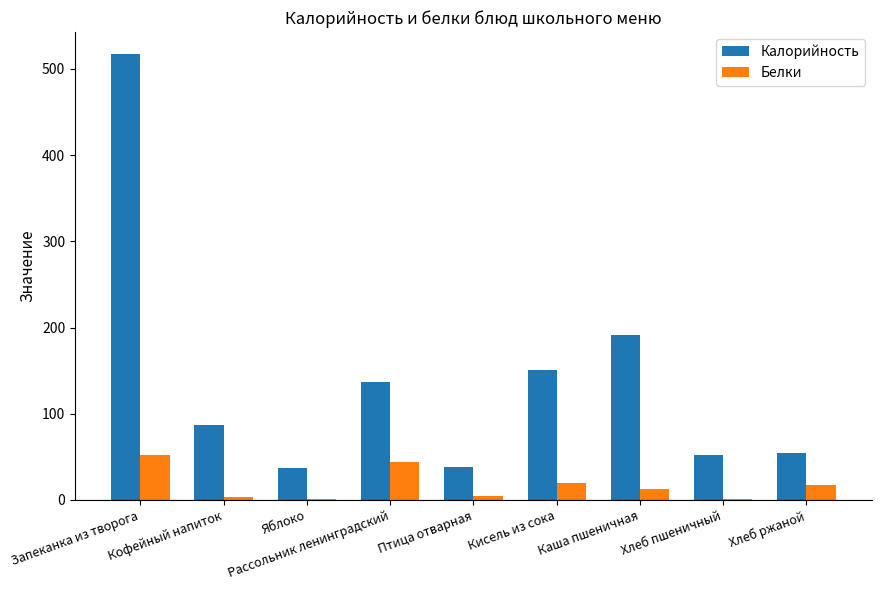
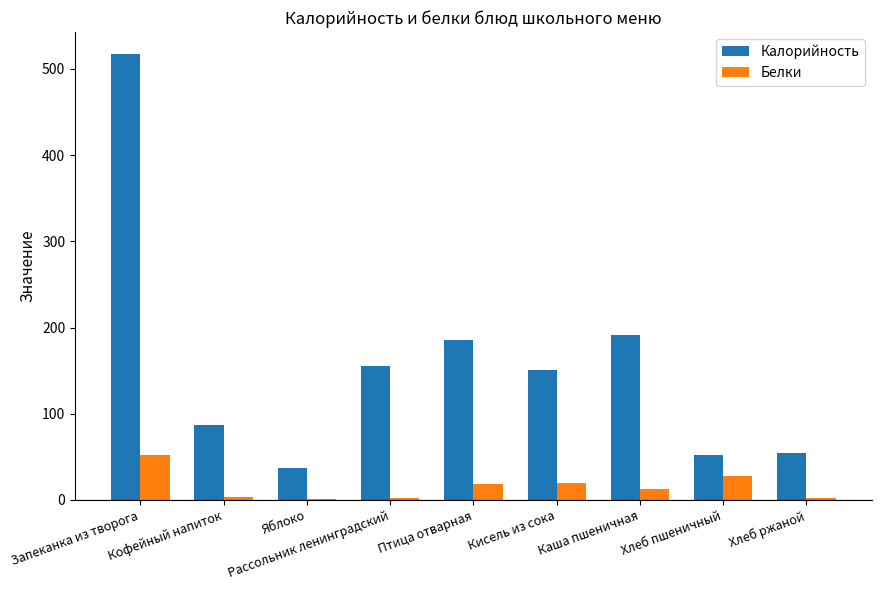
Калорийность, Рассольник ленинградский: 140 -> 150
Белки, Рассольник ленинградский: 40 -> 0
Калорийность, Птица отварная: 40 -> 190
Белки, Птица отварная: 10 -> 20
Белки, Хлеб пшеничный: 0 -> 30
Белки, Хлеб ржаной: 20 -> 0
